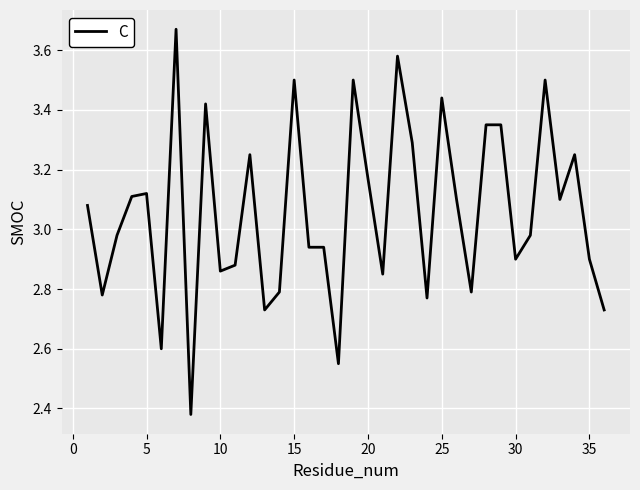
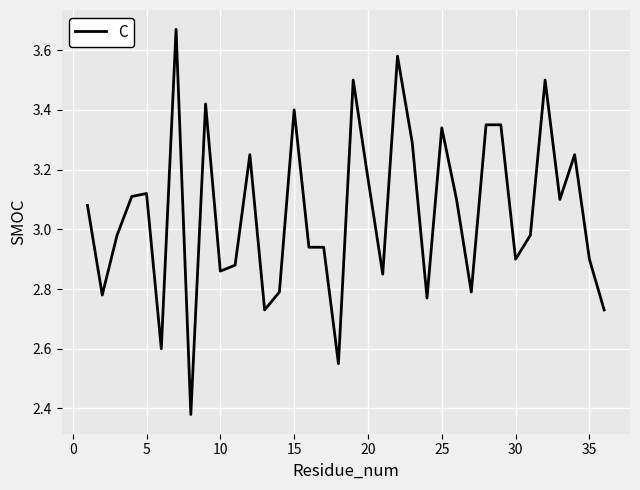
15: 3.5 -> 3.4
25: 3.44 -> 3.34
